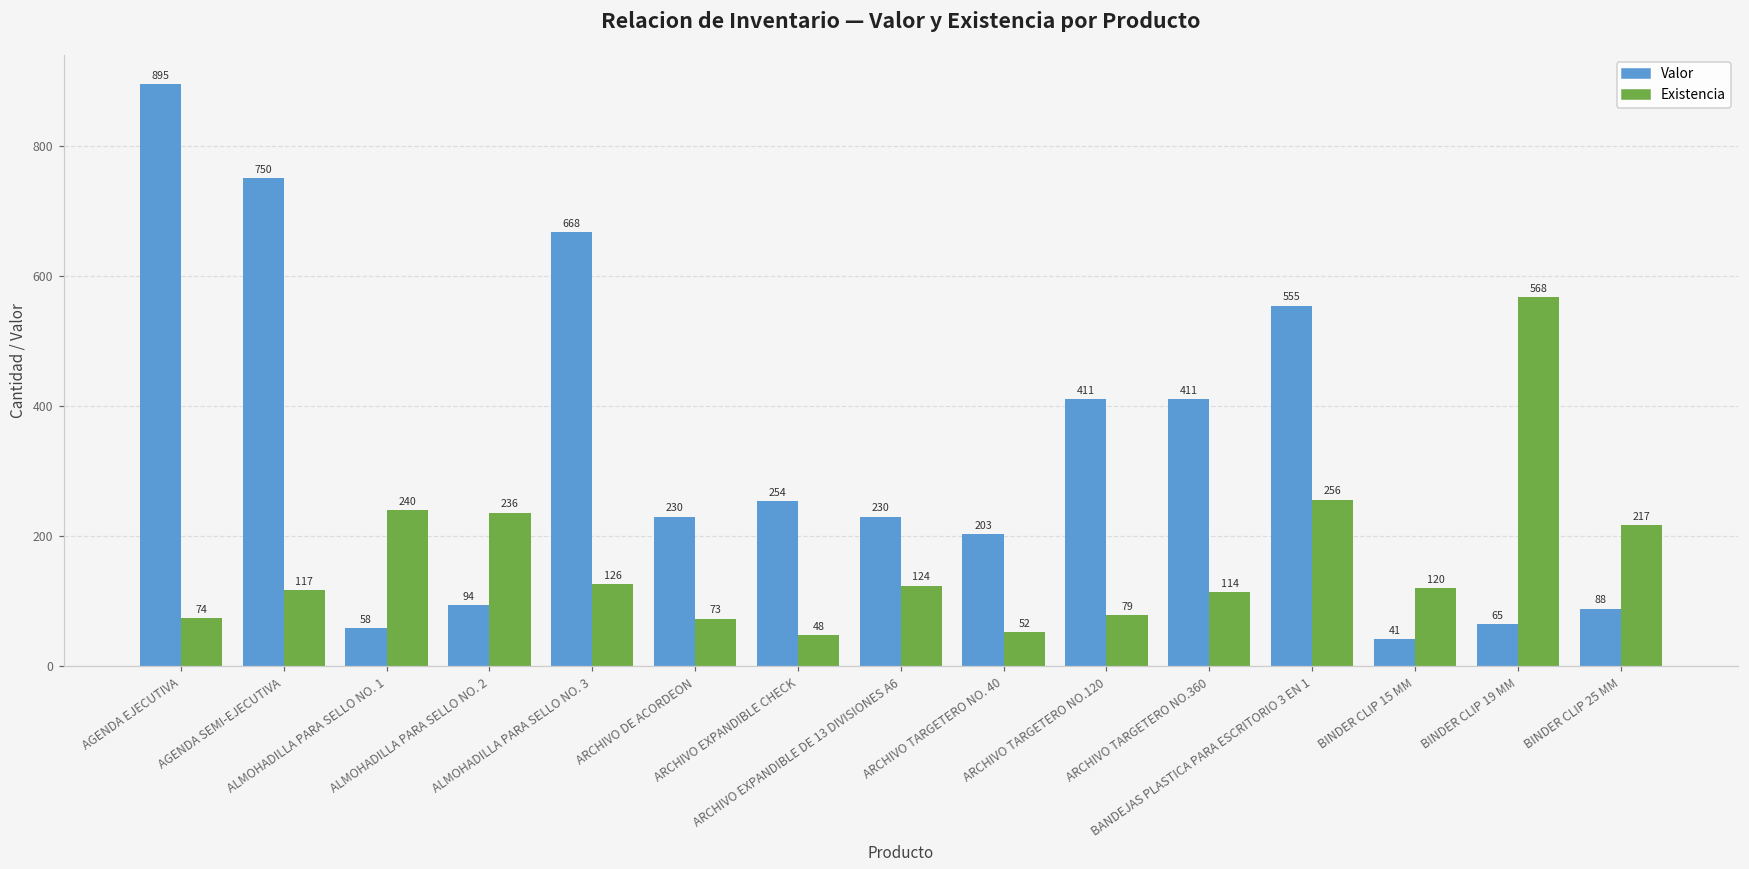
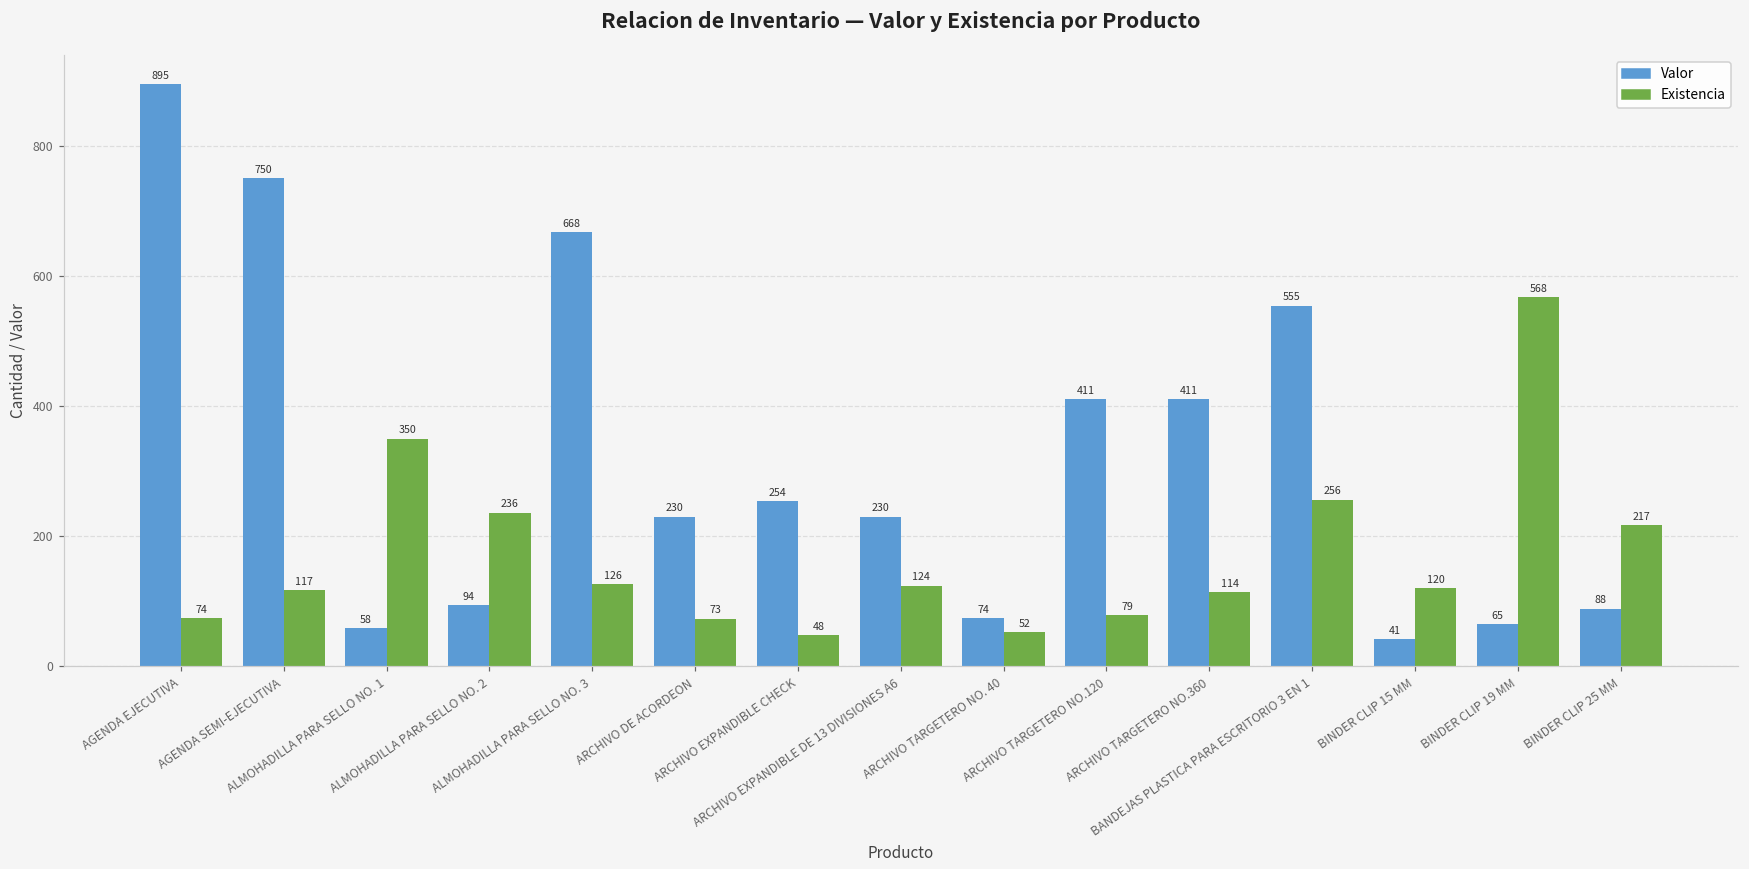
Existencia, ALMOHADILLA PARA SELLO NO. 1: 240 -> 350
Valor, ARCHIVO TARGETERO NO. 40: 203 -> 74
